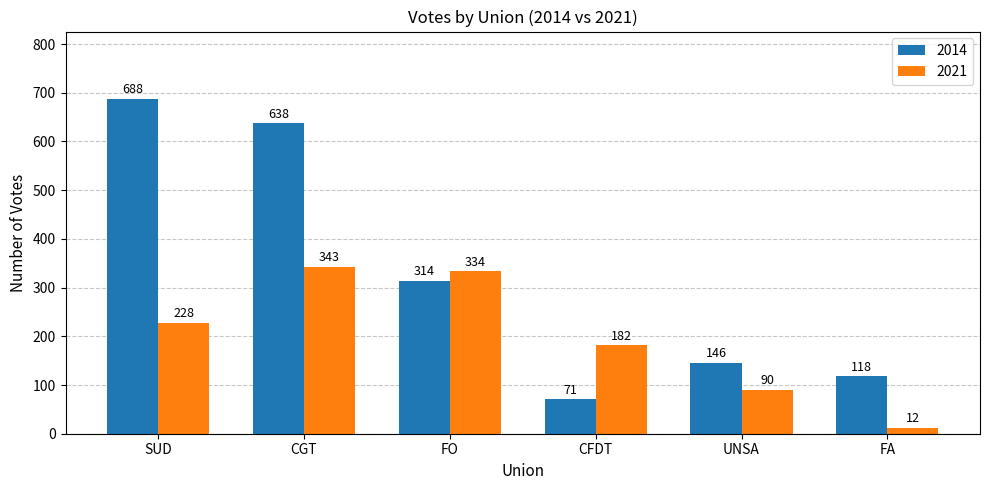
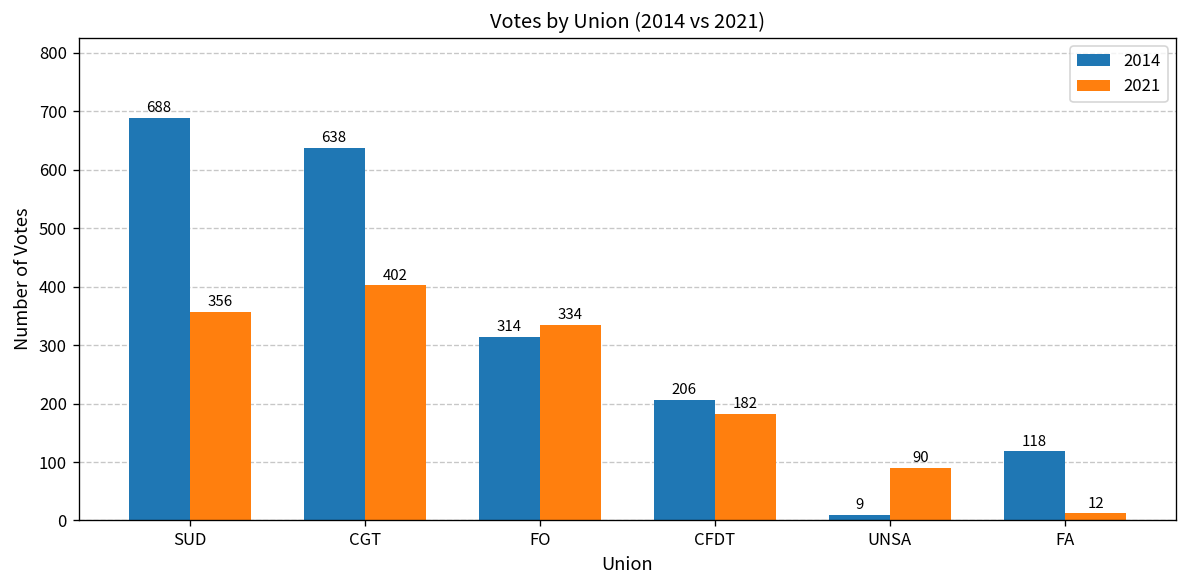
2021, SUD: 228 -> 356
2021, CGT: 343 -> 402
2014, CFDT: 71 -> 206
2014, UNSA: 146 -> 9
